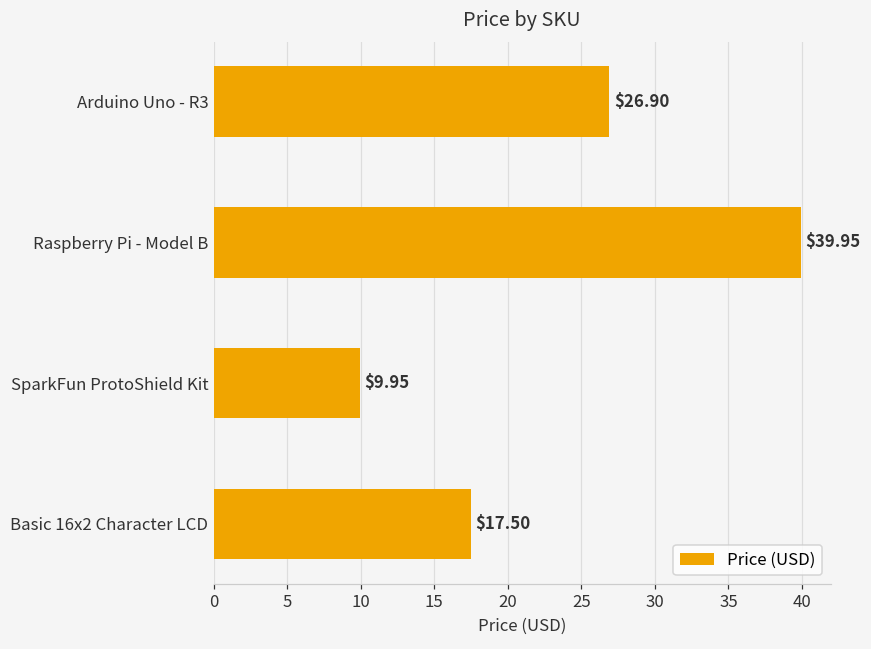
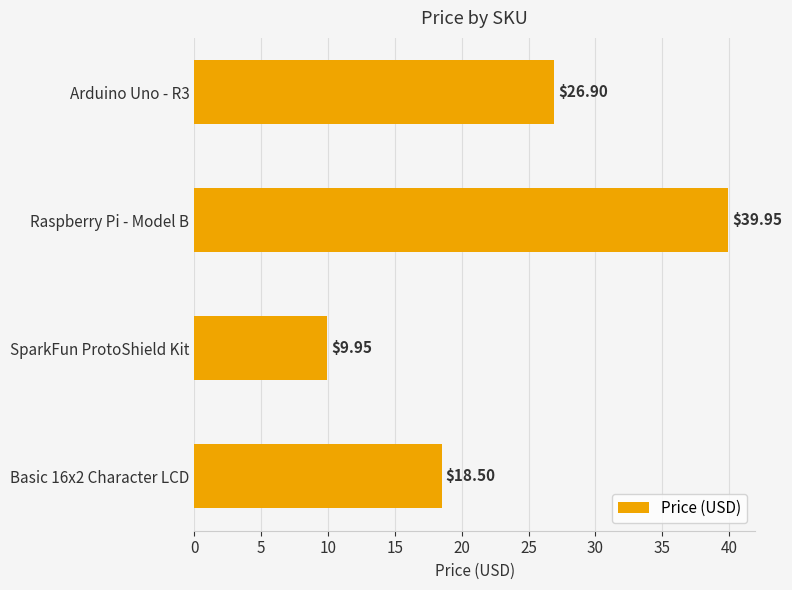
Basic 16x2 Character LCD: $17.50 -> $18.50
